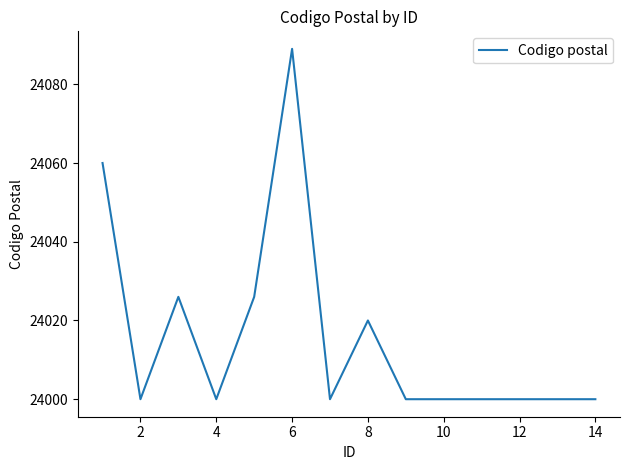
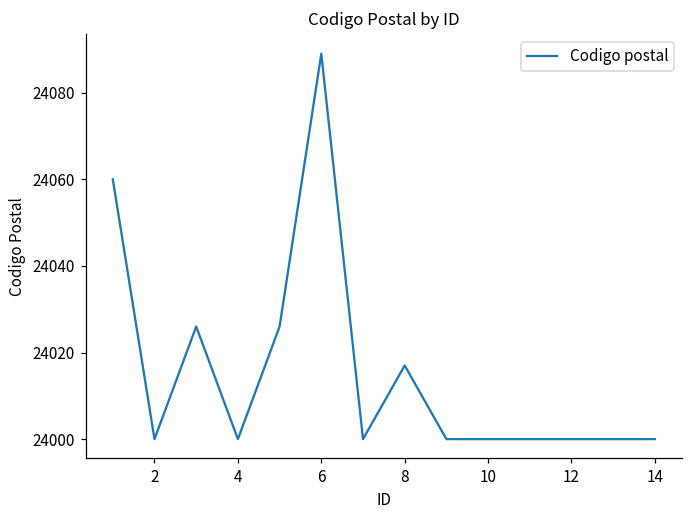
8: 24020 -> 24017
